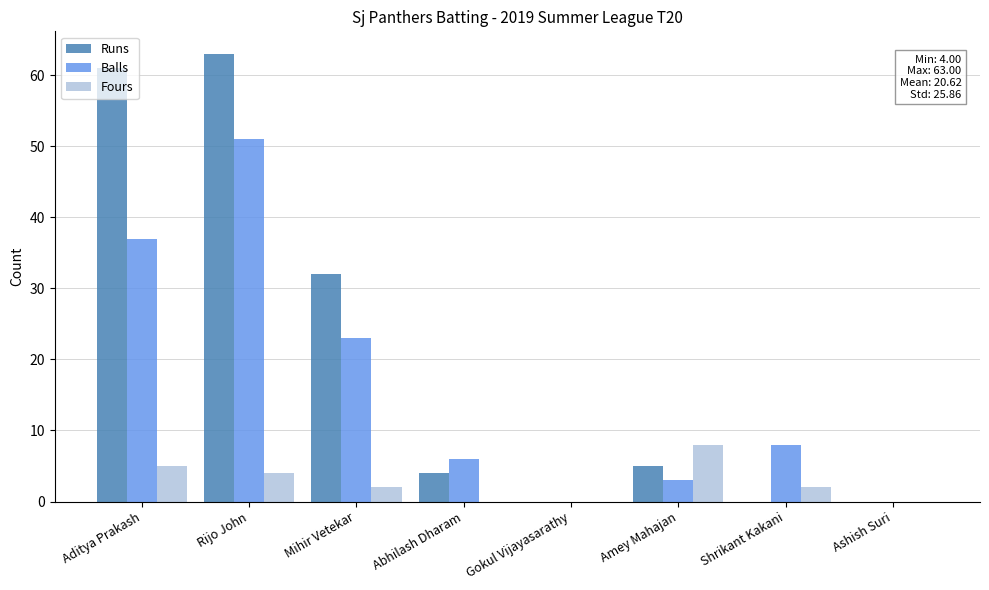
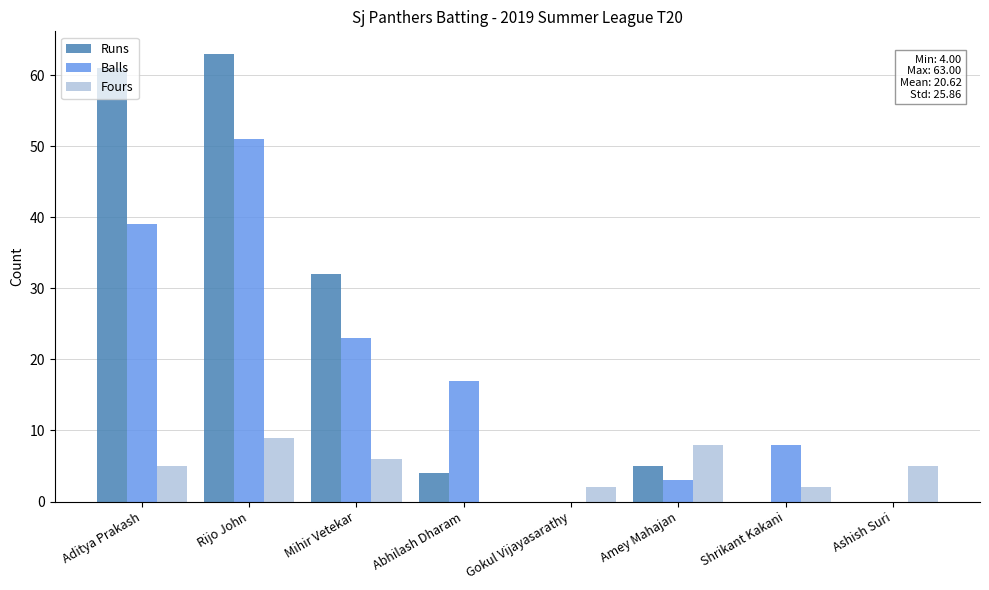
Balls, Aditya Prakash: 37 -> 39
Fours, Rijo John: 4 -> 9
Fours, Mihir Vetekar: 2 -> 6
Balls, Abhilash Dharam: 6 -> 17
Fours, Gokul Vijayasarathy: 0 -> 2
Fours, Ashish Suri: 0 -> 5
